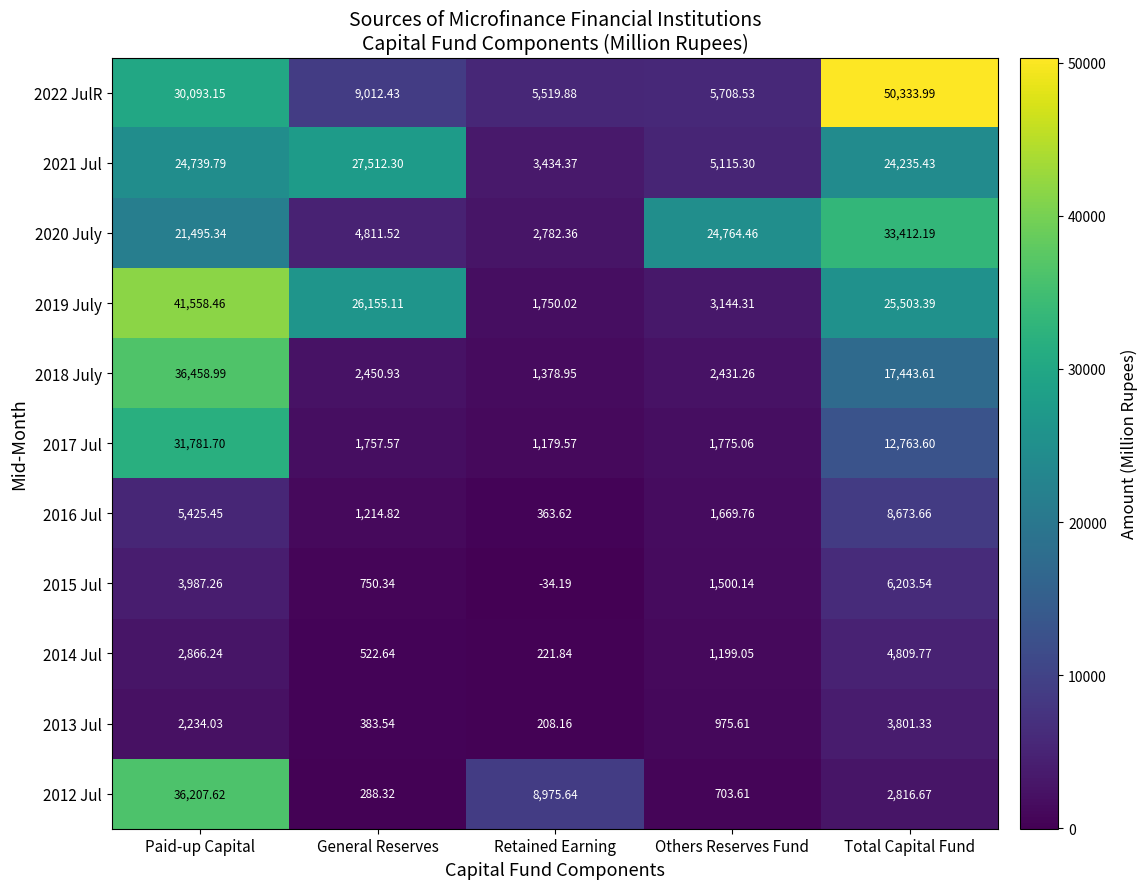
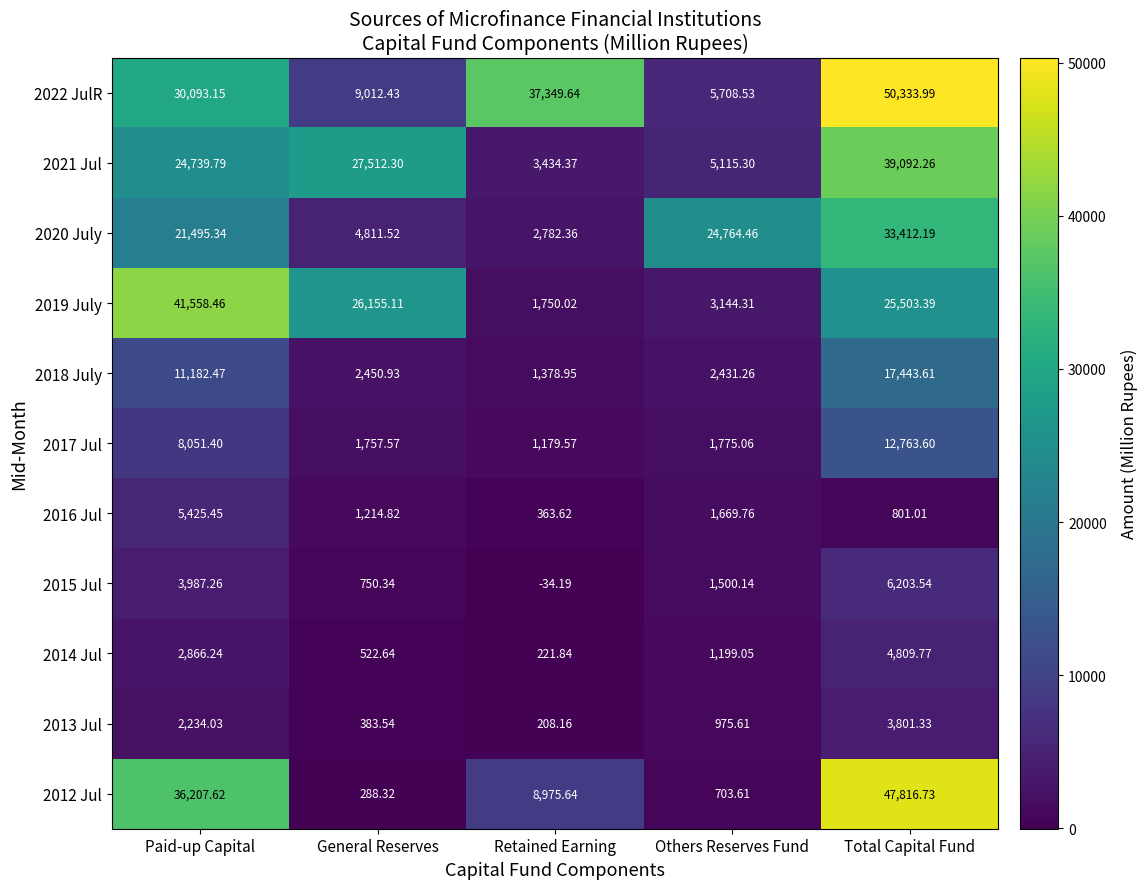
2022 JulR, Retained Earning: 5,519.88 -> 37,349.64
2021 Jul, Total Capital Fund: 24,235.43 -> 39,092.26
2018 July, Paid-up Capital: 36,458.99 -> 11,182.47
2017 Jul, Paid-up Capital: 31,781.70 -> 8,051.40
2016 Jul, Total Capital Fund: 8,673.66 -> 801.01
2012 Jul, Total Capital Fund: 2,816.67 -> 47,816.73
